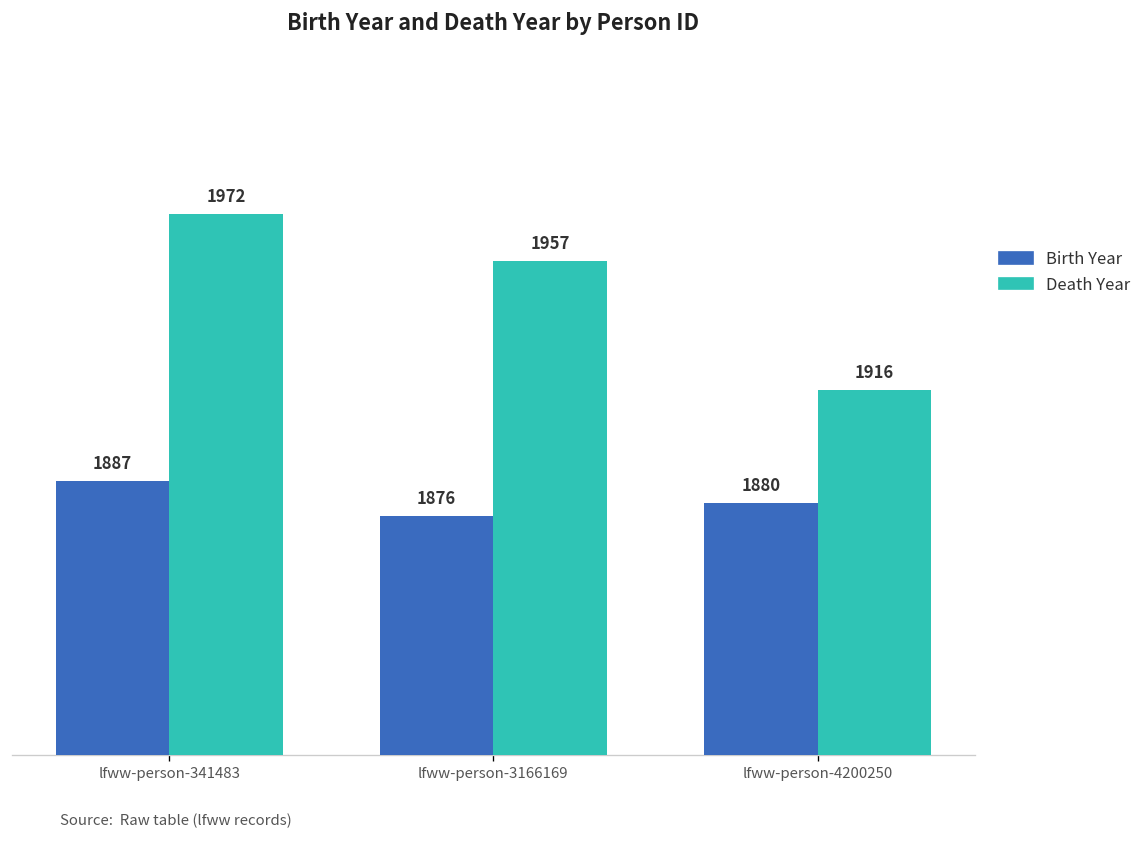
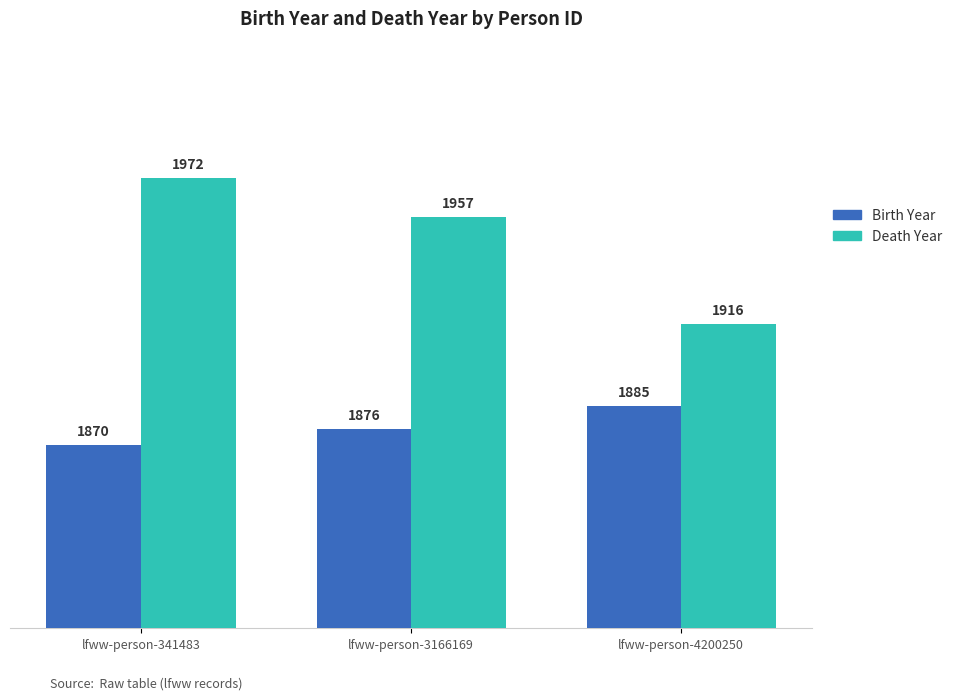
Birth Year, lfww-person-341483: 1887 -> 1870
Birth Year, lfww-person-4200250: 1880 -> 1885
